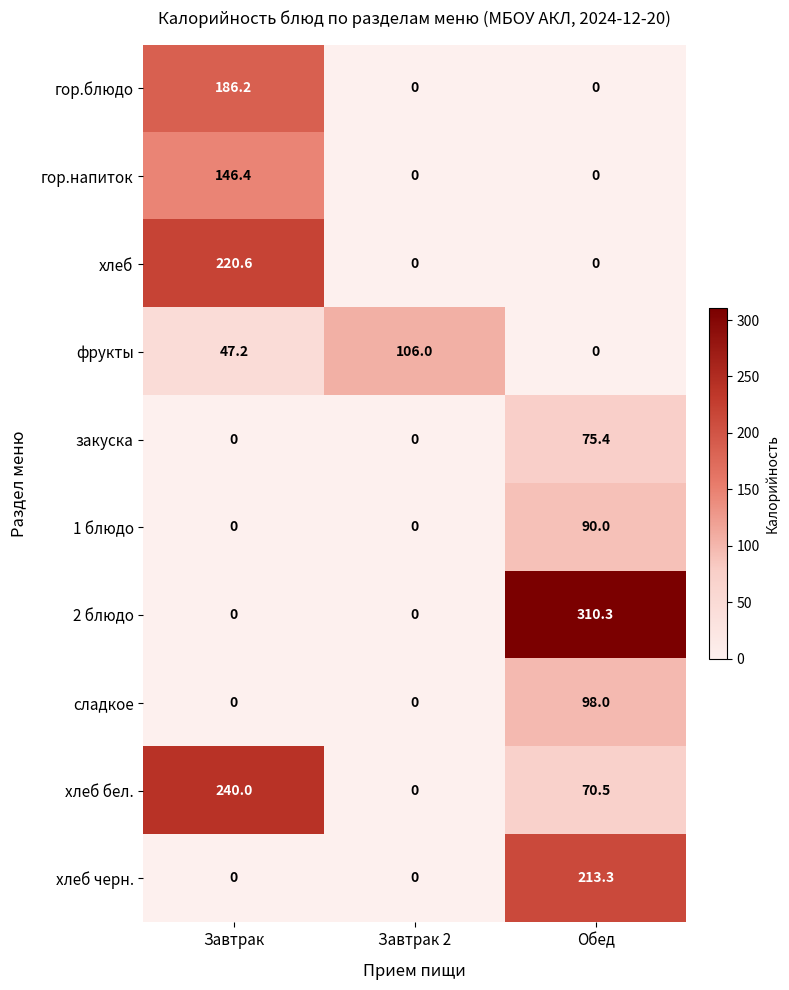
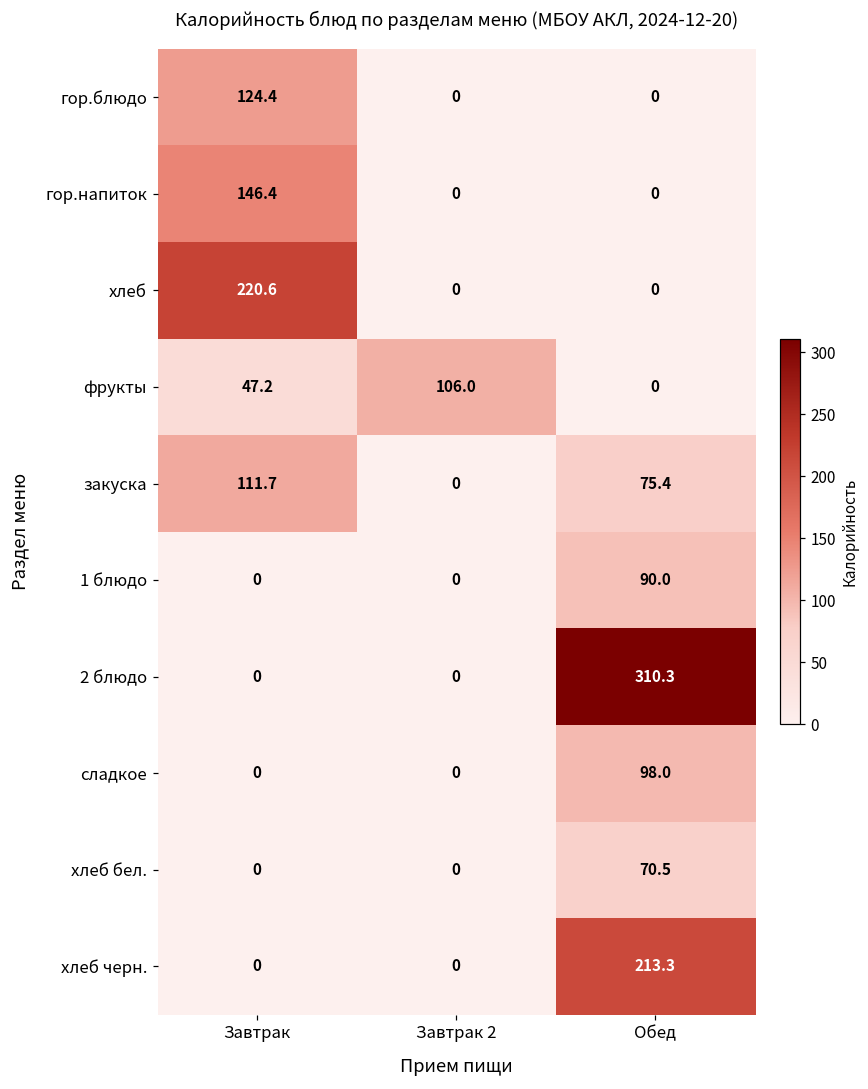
гор.блюдо, Завтрак: 186.2 -> 124.4
закуска, Завтрак: 0 -> 111.7
хлеб бел., Завтрак: 240.0 -> 0
